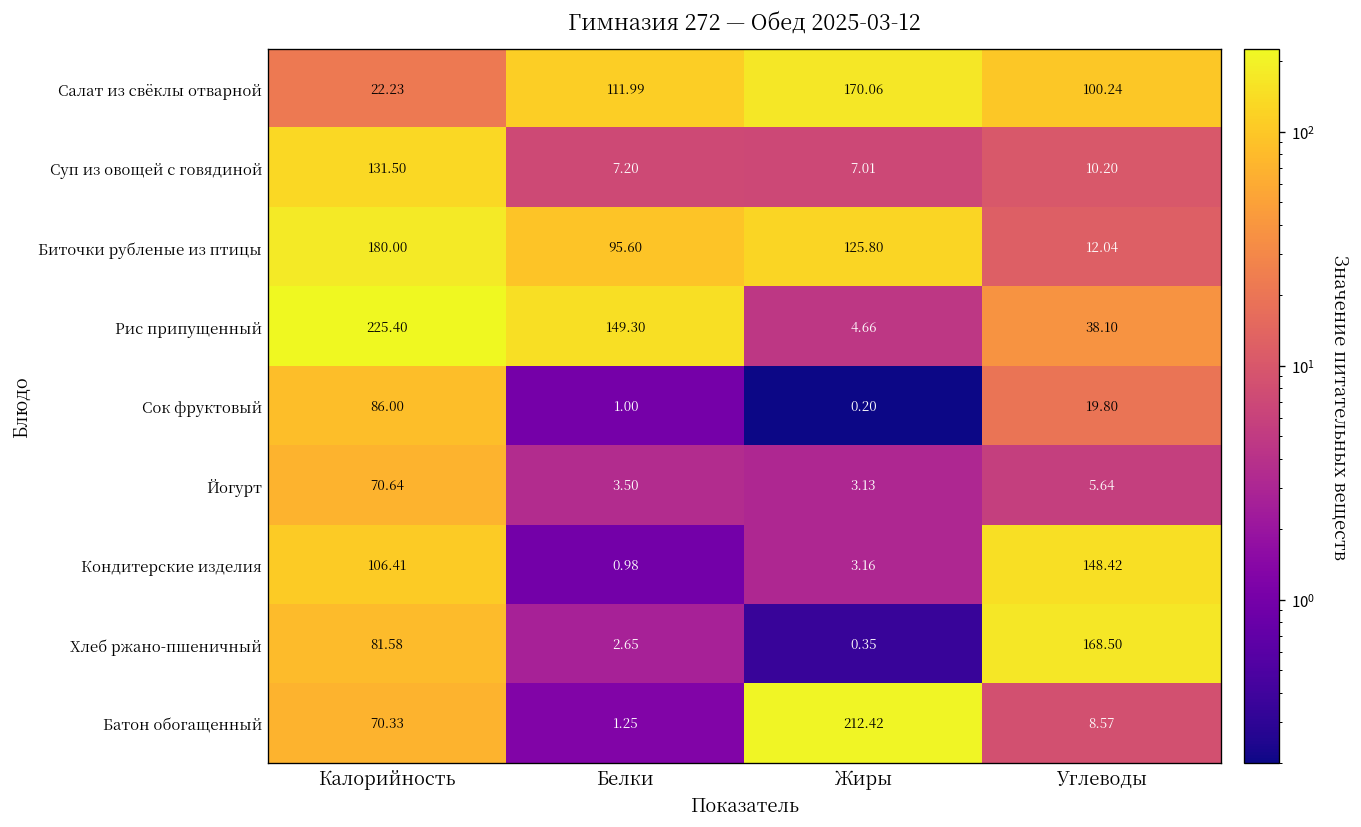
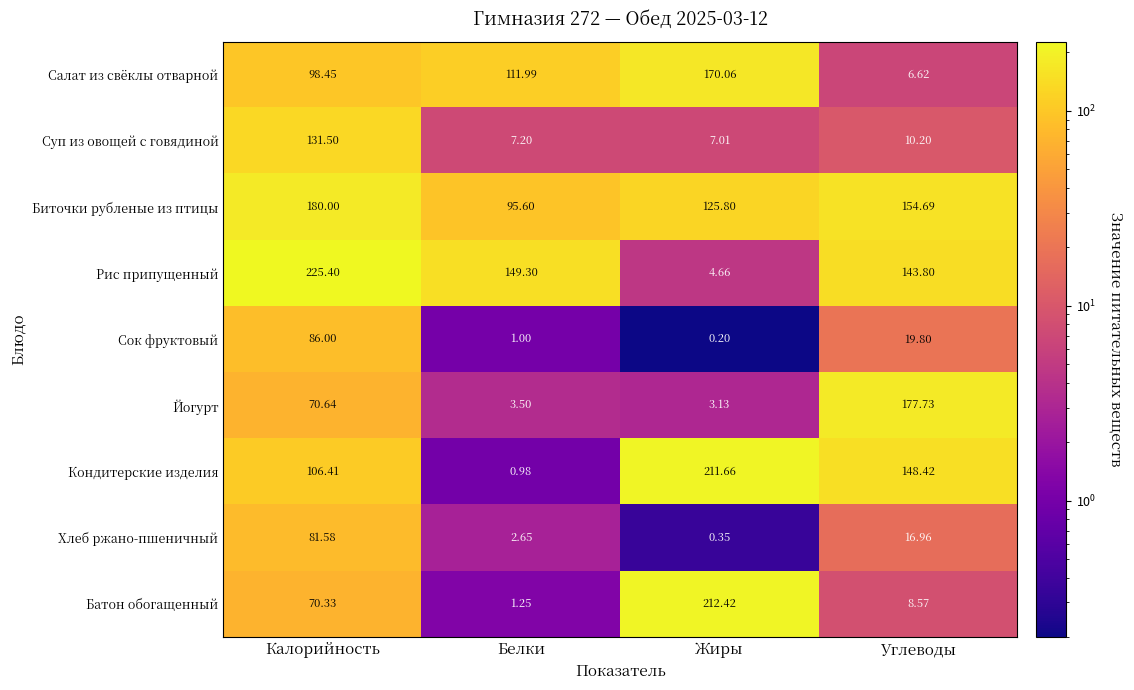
Салат из свёклы отварной, Калорийность: 22.23 -> 98.45
Салат из свёклы отварной, Углеводы: 100.24 -> 6.62
Биточки рубленые из птицы, Углеводы: 12.04 -> 154.69
Рис припущенный, Углеводы: 38.10 -> 143.80
Йогурт, Углеводы: 5.64 -> 177.73
Кондитерские изделия, Жиры: 3.16 -> 211.66
Хлеб ржано-пшеничный, Углеводы: 168.50 -> 16.96
